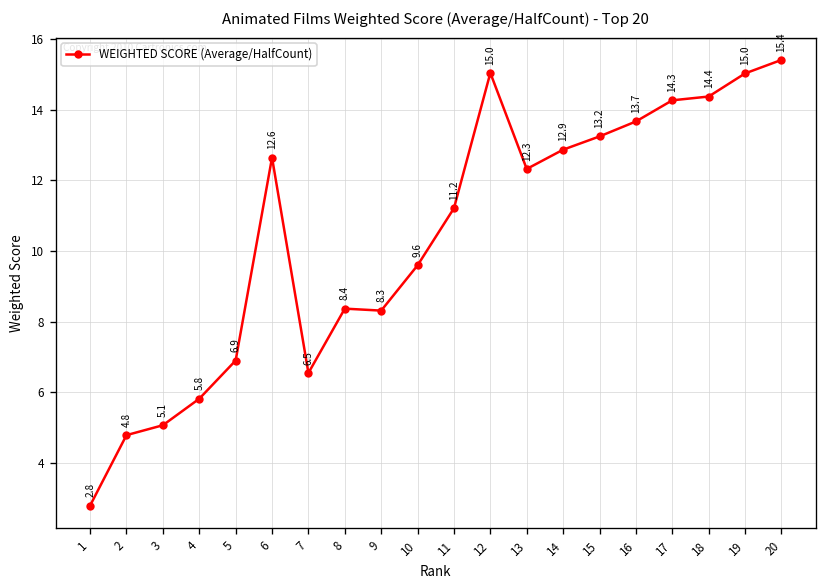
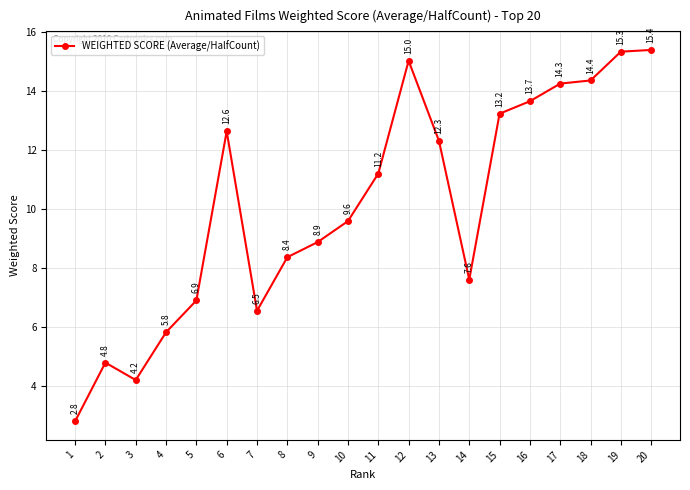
3: 5.1 -> 4.2
9: 8.3 -> 8.9
14: 12.9 -> 7.6
19: 15.0 -> 15.3
